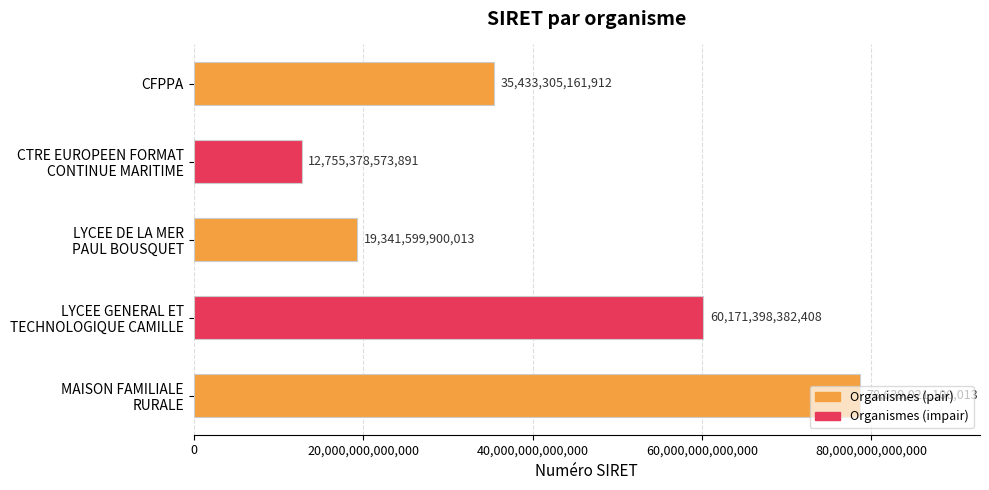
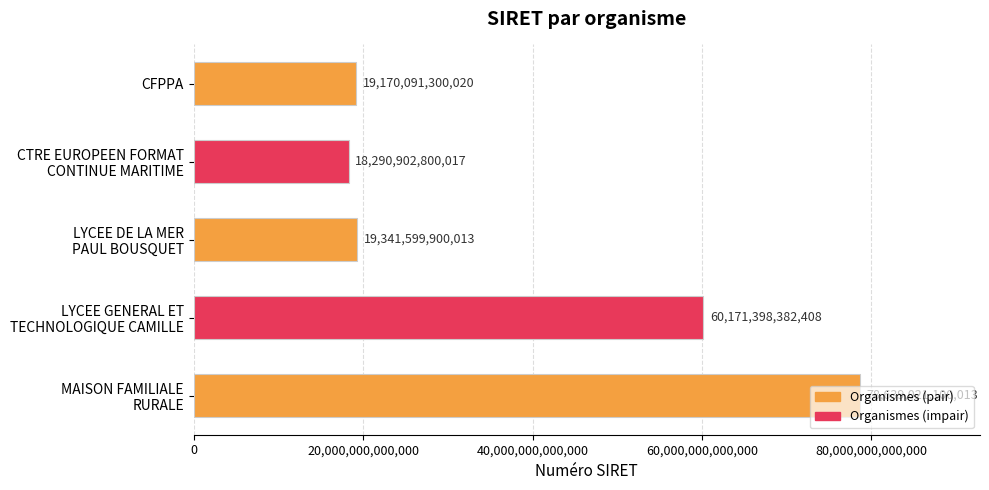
CFPPA: 35,433,305,161,912 -> 19,170,091,300,020
CTRE EUROPEEN FORMAT CONTINUE MARITIME: 12,755,378,573,891 -> 18,290,902,800,017
